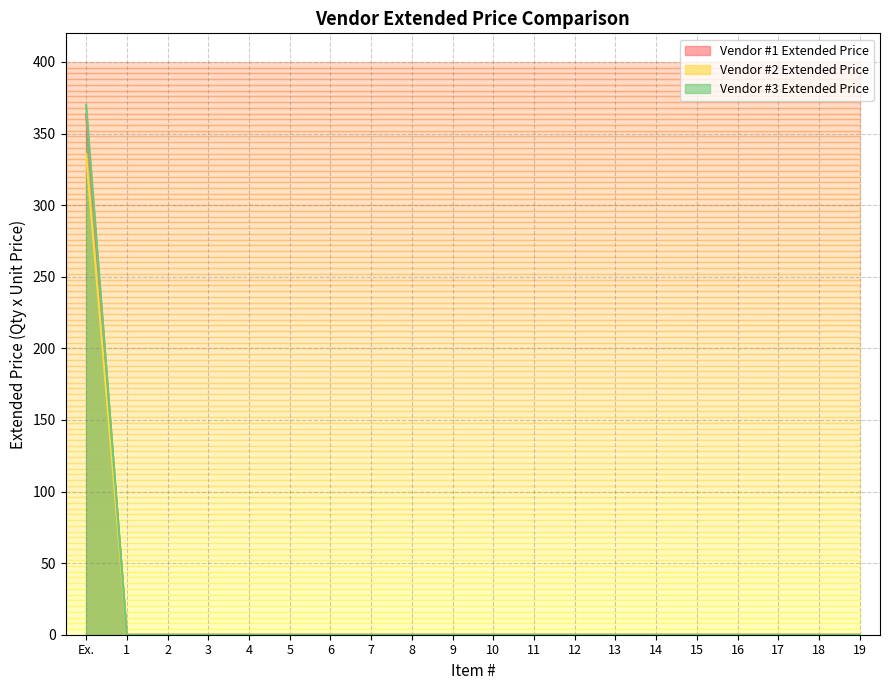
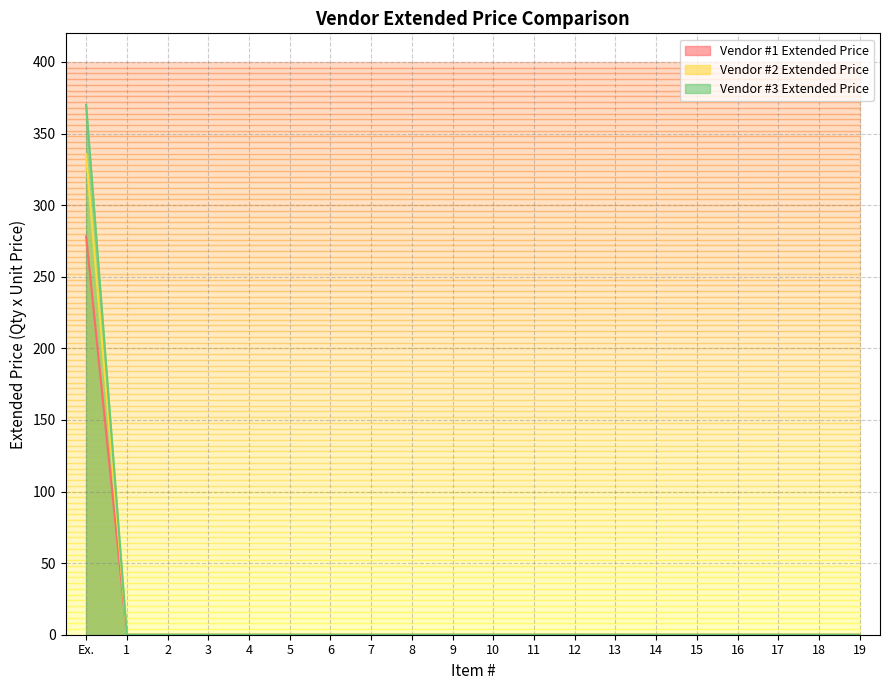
Vendor #1 Extended Price, Ex.: 364 -> 278
